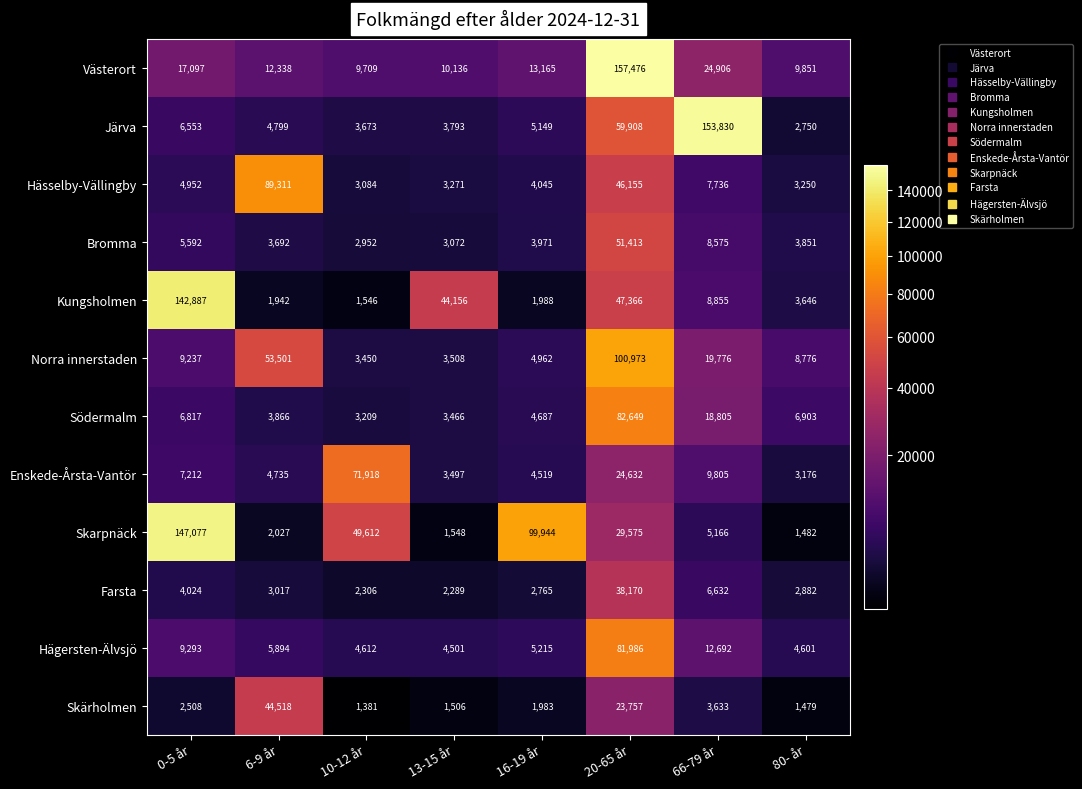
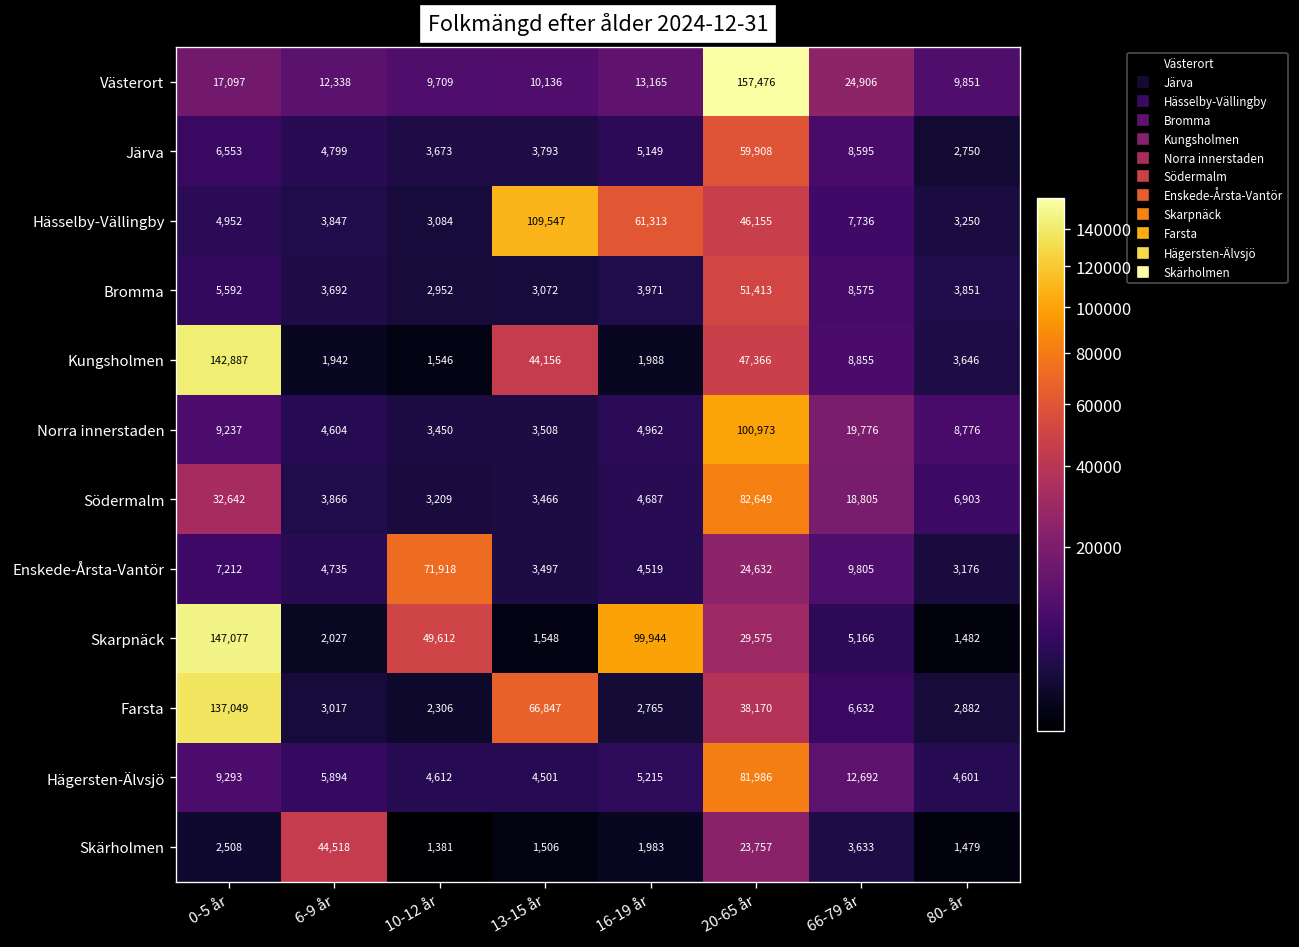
Järva, 66-79 år: 153,830 -> 8,595
Hässelby-Vällingby, 6-9 år: 89,311 -> 3,847
Hässelby-Vällingby, 13-15 år: 3,271 -> 109,547
Hässelby-Vällingby, 16-19 år: 4,045 -> 61,313
Norra innerstaden, 6-9 år: 53,501 -> 4,604
Södermalm, 0-5 år: 6,817 -> 32,642
Farsta, 0-5 år: 4,024 -> 137,049
Farsta, 13-15 år: 2,289 -> 66,847
